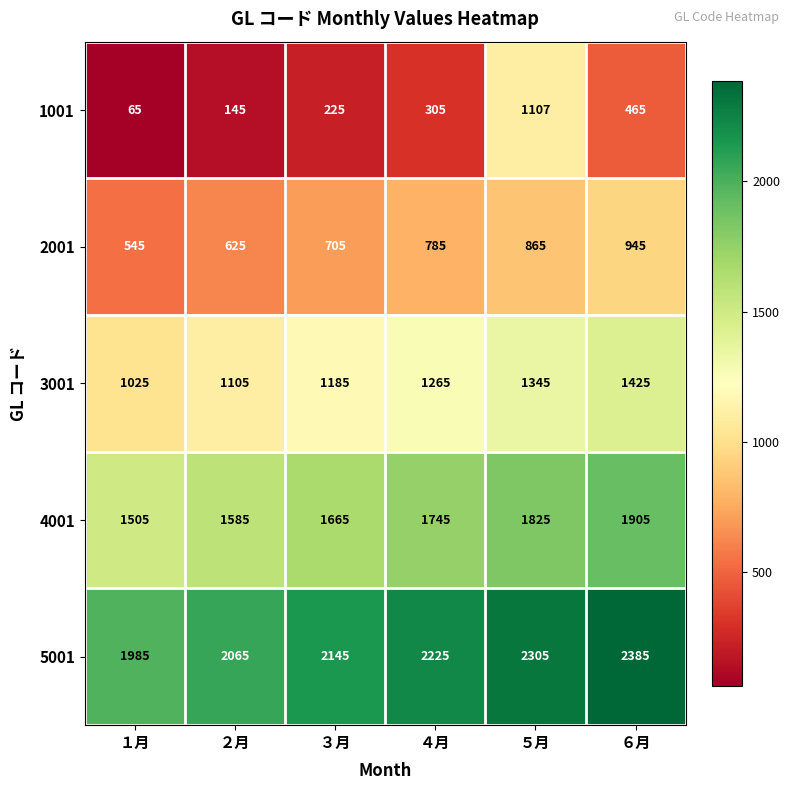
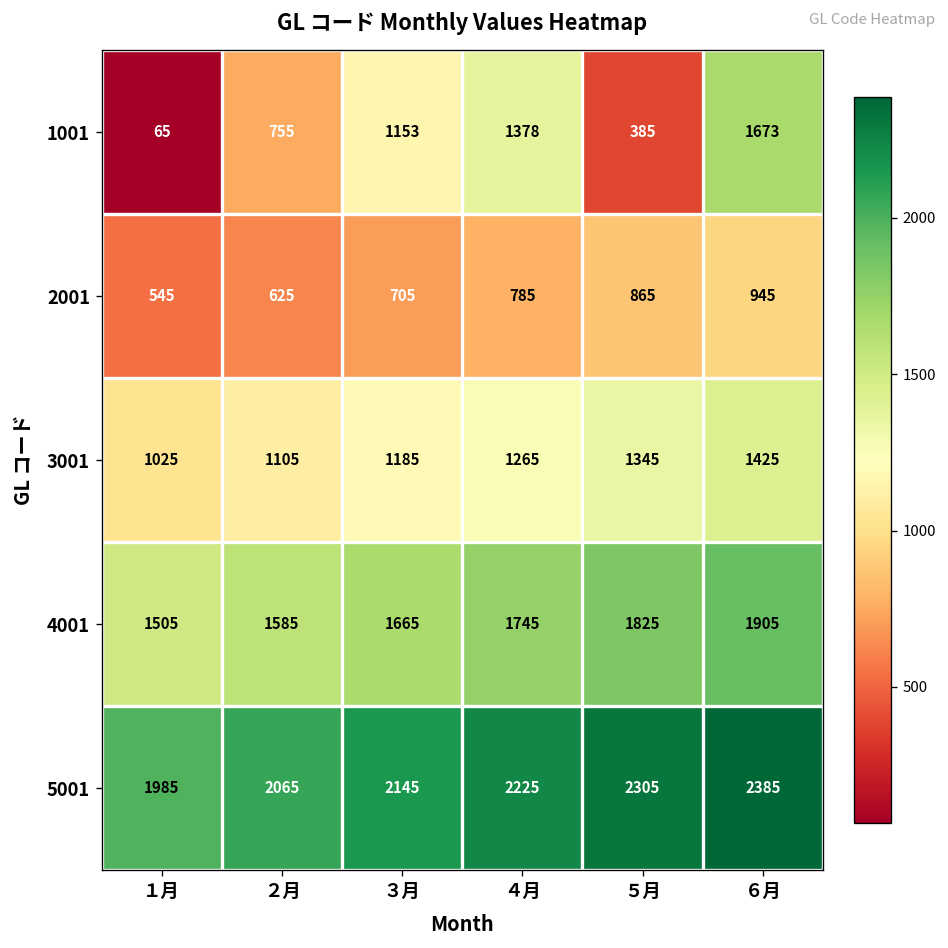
1001, ２月: 145 -> 755
1001, ３月: 225 -> 1153
1001, ４月: 305 -> 1378
1001, ５月: 1107 -> 385
1001, ６月: 465 -> 1673
